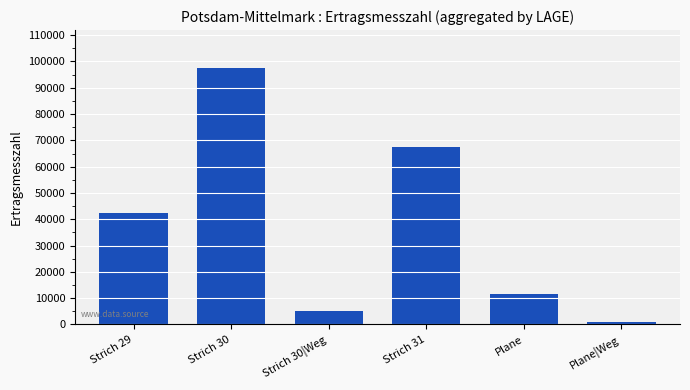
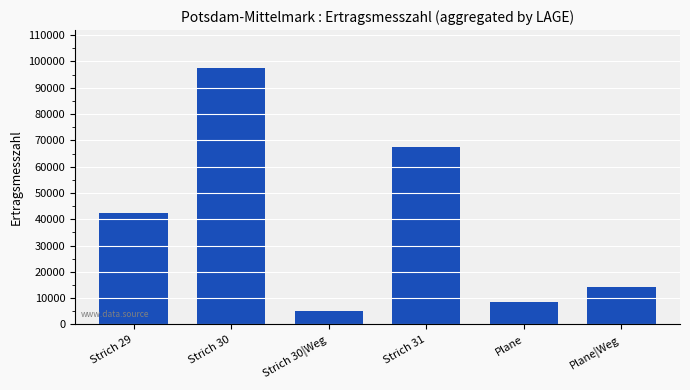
Plane: 12000 -> 8000
Plane|Weg: 1000 -> 14000
